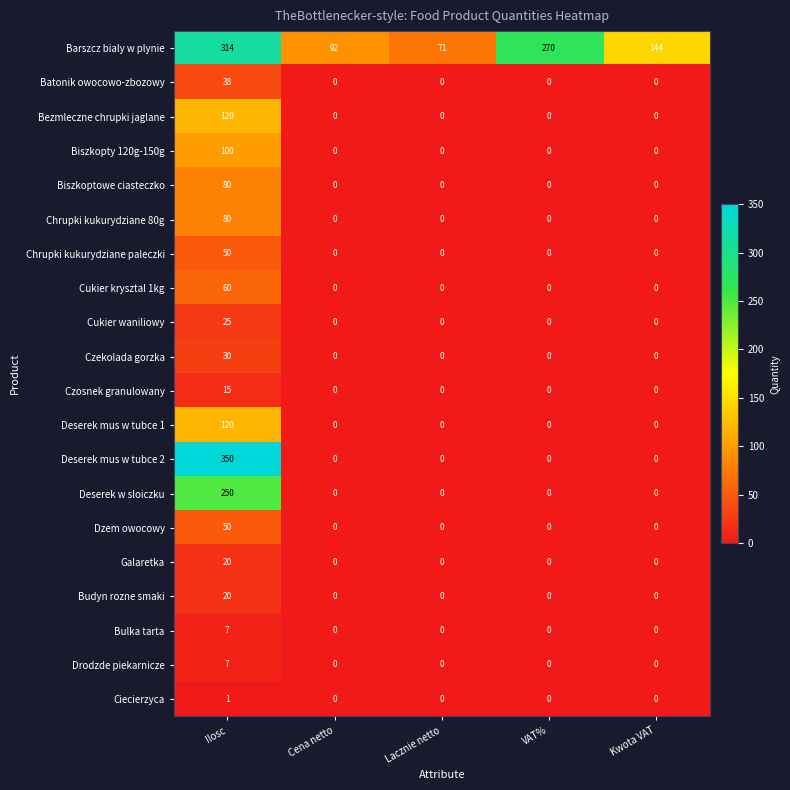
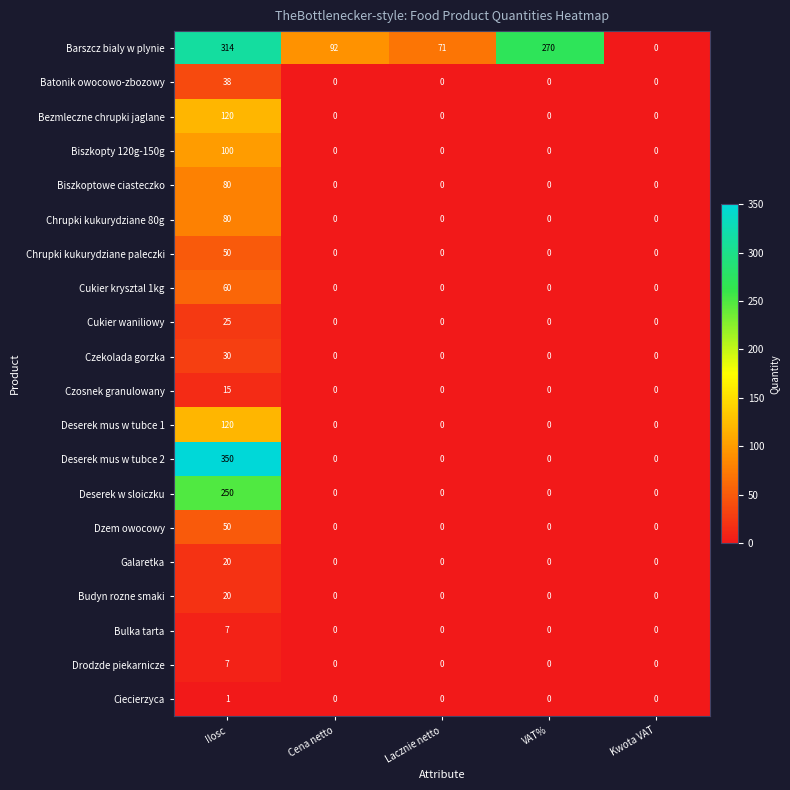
Barszcz bialy w plynie, Kwota VAT: 144 -> 0
